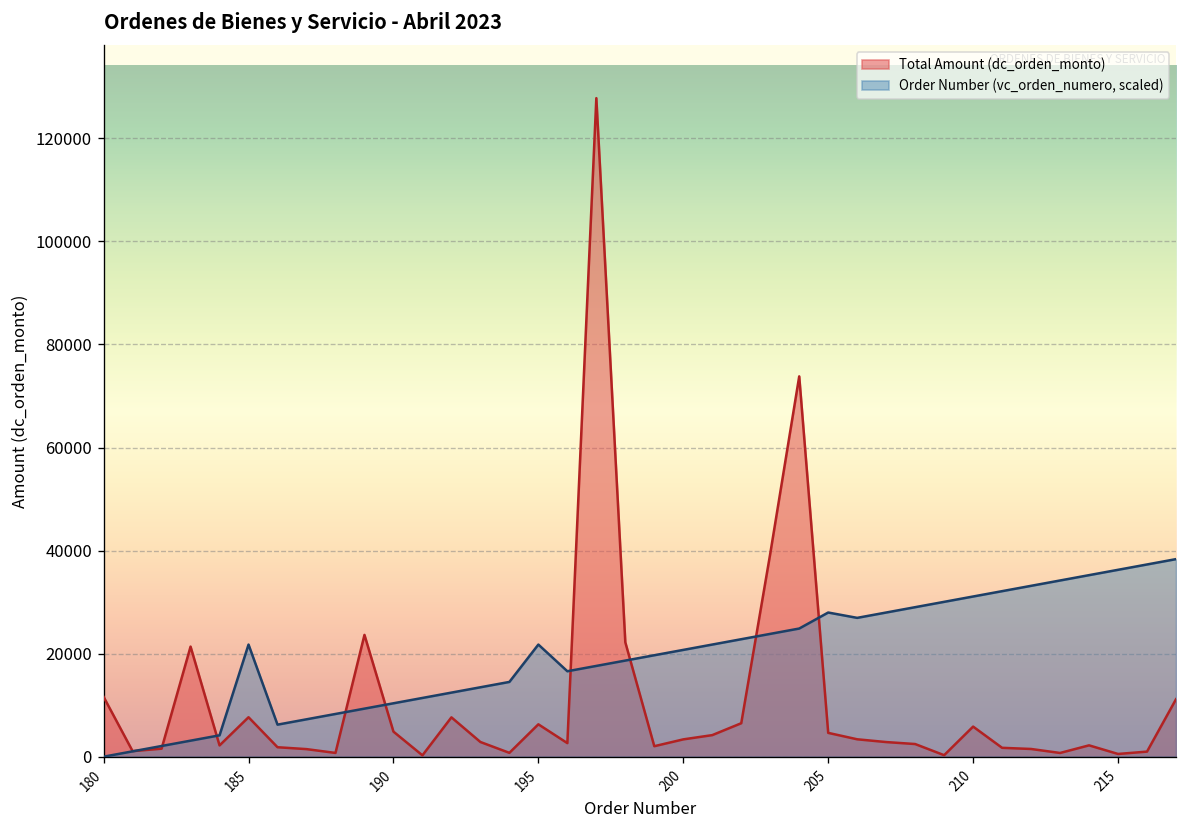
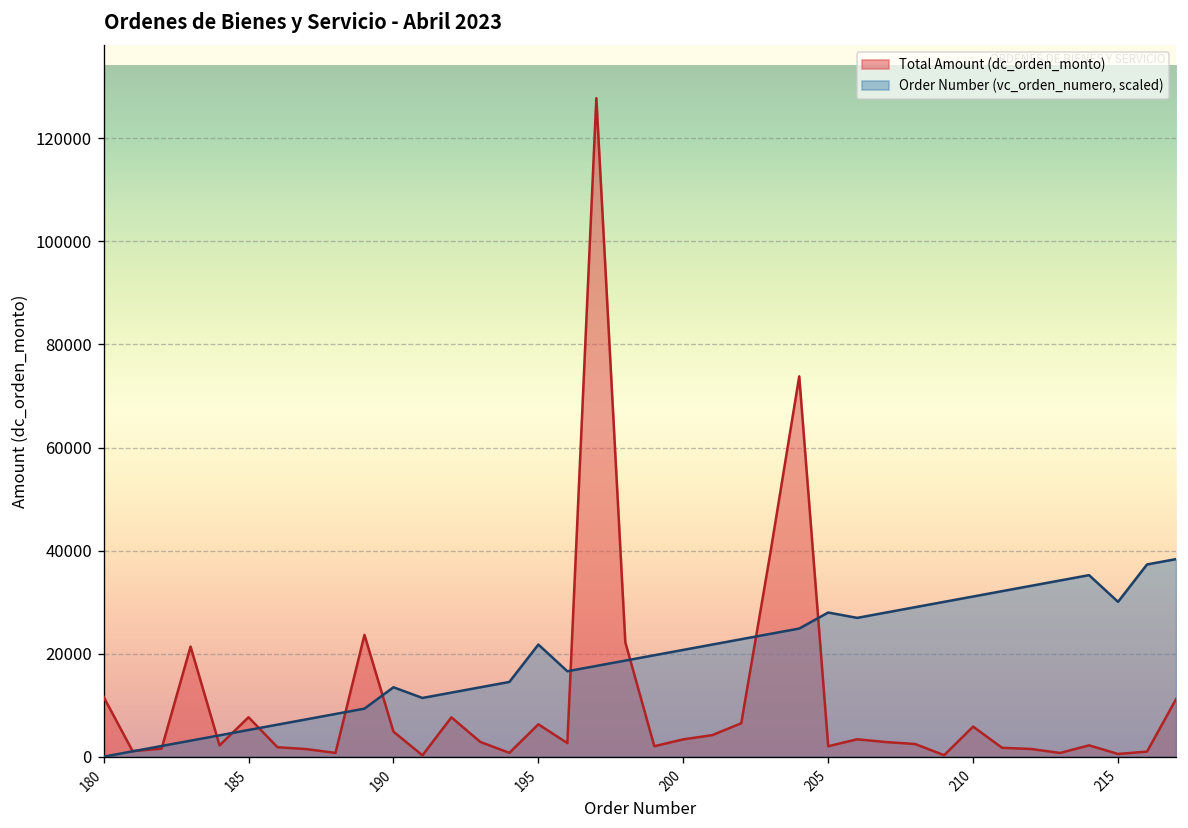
Order Number (vc_orden_numero, scaled), 185: 22000 -> 5000
Order Number (vc_orden_numero, scaled), 190: 10000 -> 13000
Total Amount (dc_orden_monto), 205: 5000 -> 2000
Order Number (vc_orden_numero, scaled), 215: 36000 -> 30000
